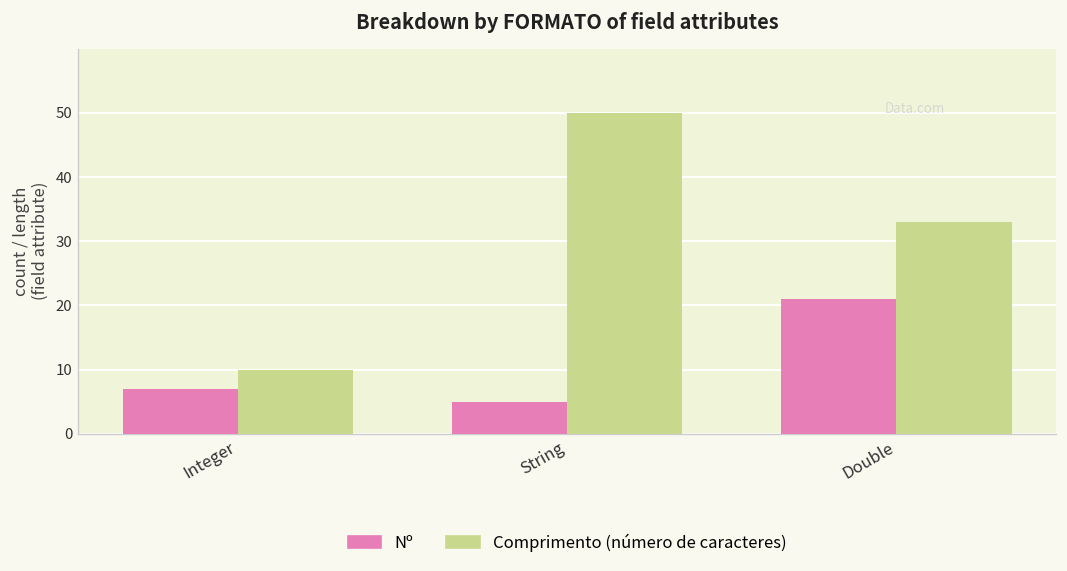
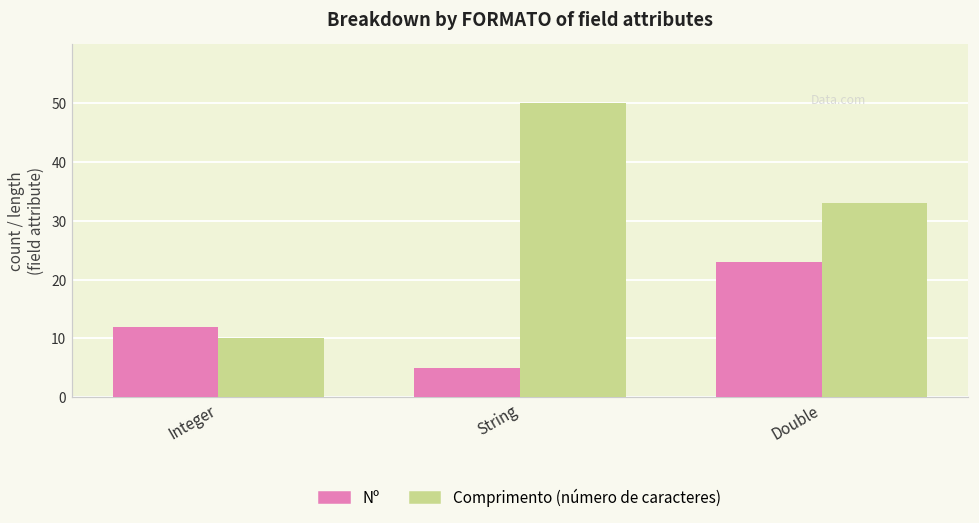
Nº, Integer: 7 -> 12
Nº, Double: 21 -> 23
